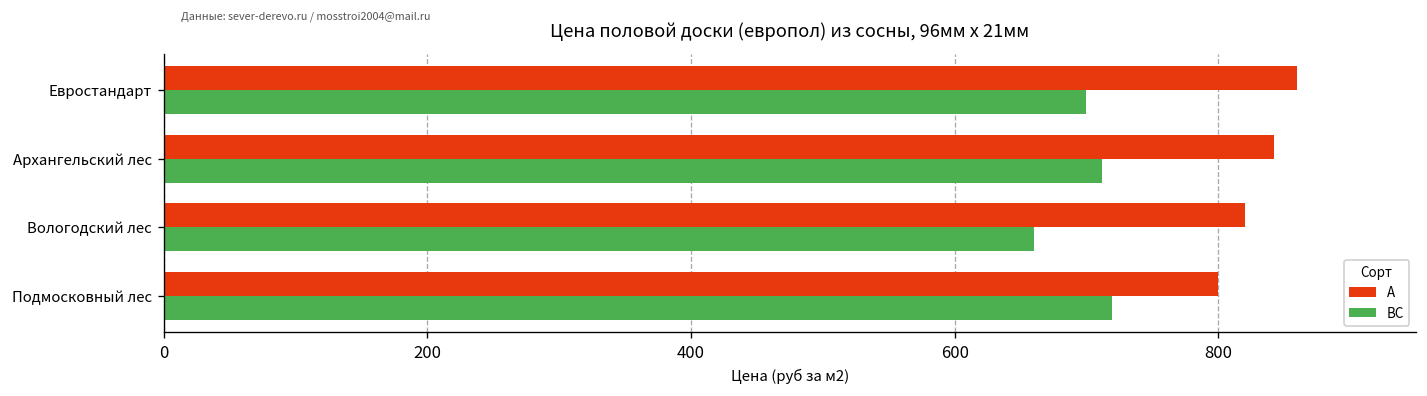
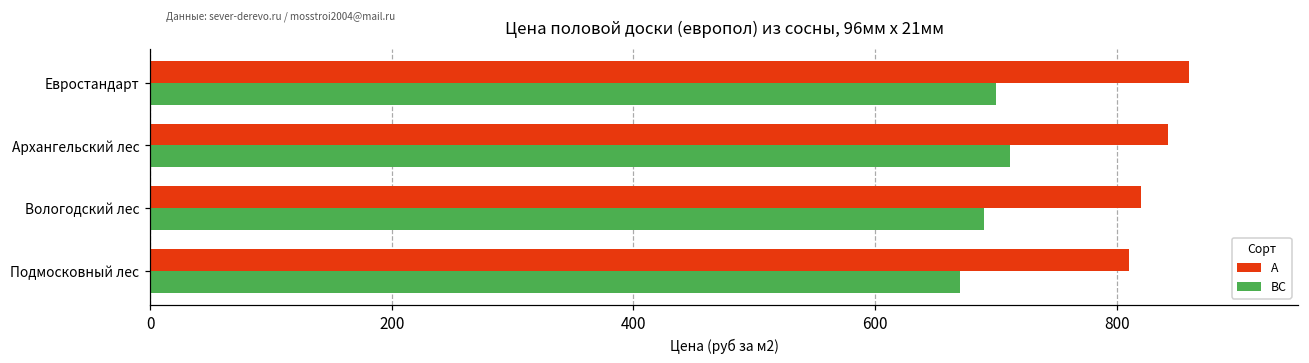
ВС, Вологодский лес: 660 -> 690
А, Подмосковный лес: 800 -> 810
ВС, Подмосковный лес: 719 -> 670
